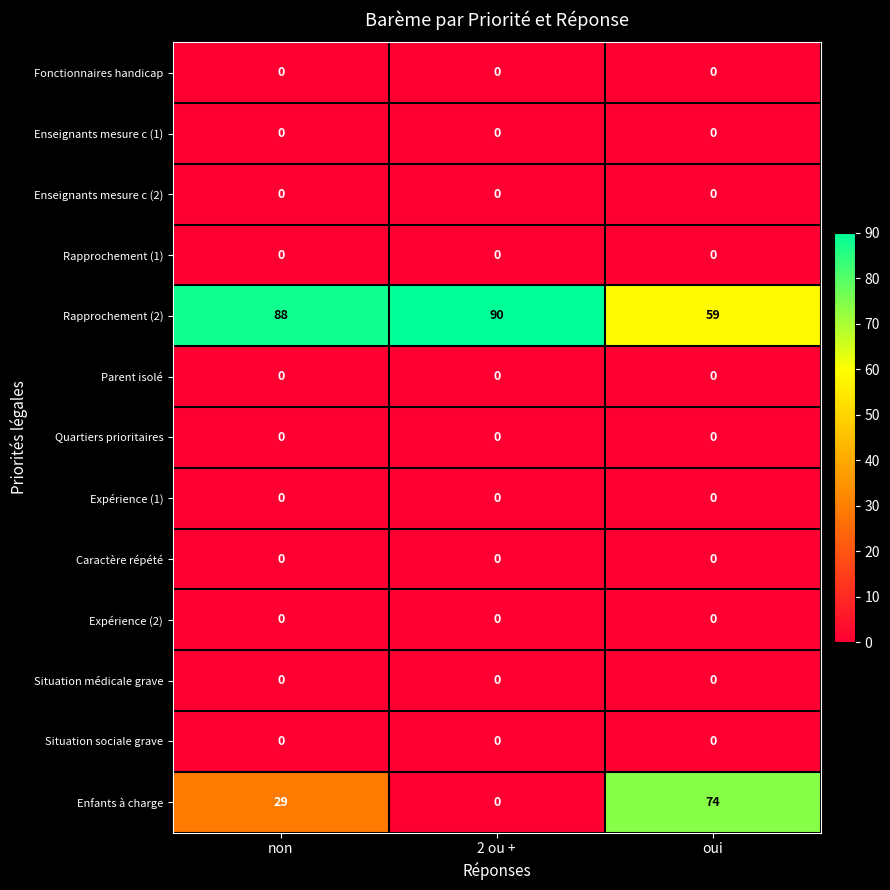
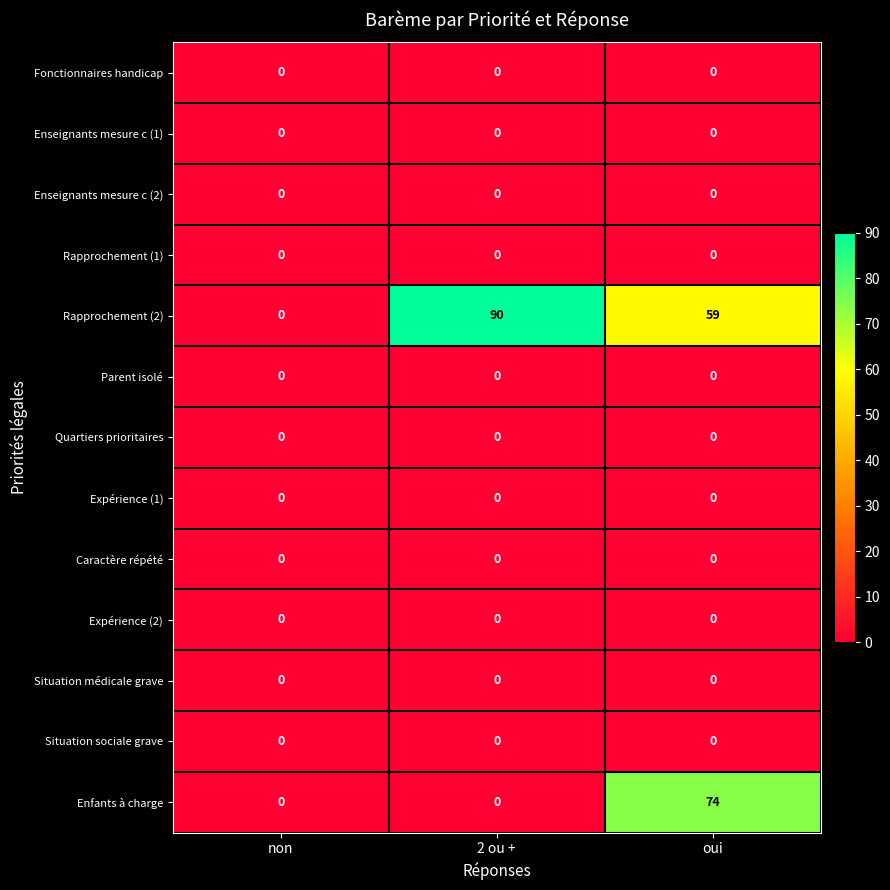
Rapprochement (2), non: 88 -> 0
Enfants à charge, non: 29 -> 0
